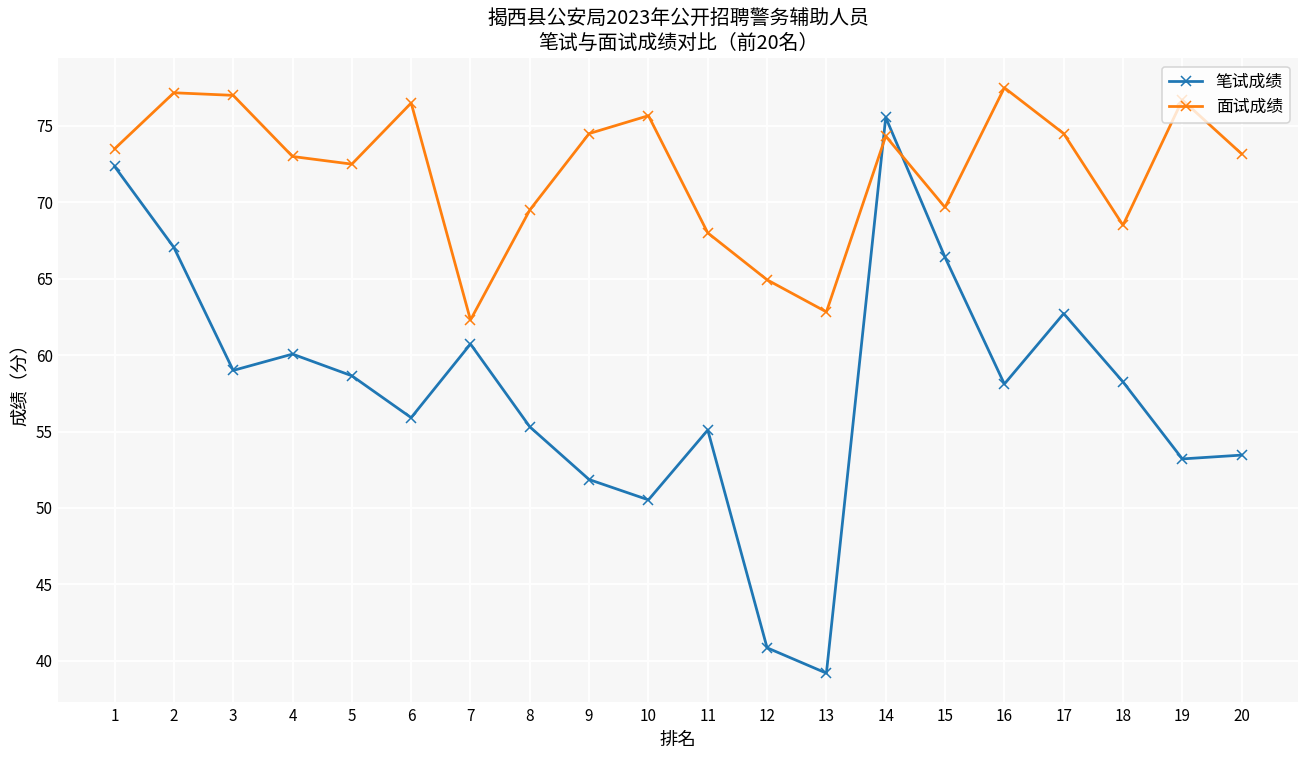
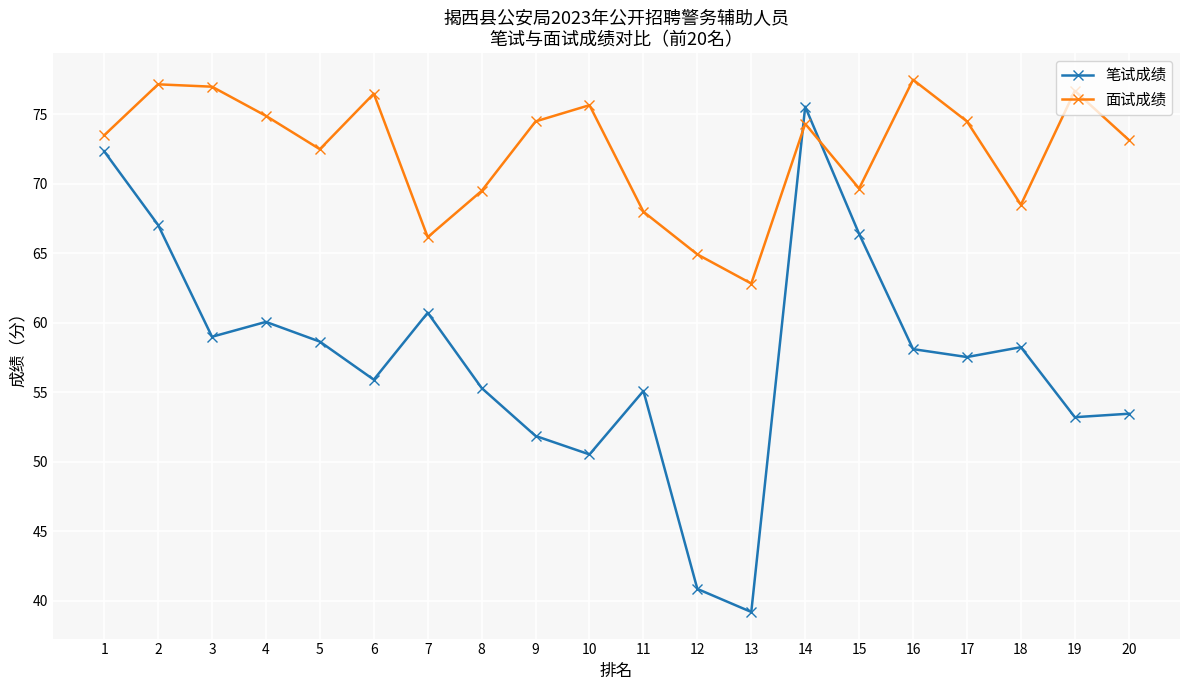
面试成绩, 4: 73.0 -> 74.9
面试成绩, 7: 62.3 -> 66.2
笔试成绩, 17: 62.7 -> 57.5
